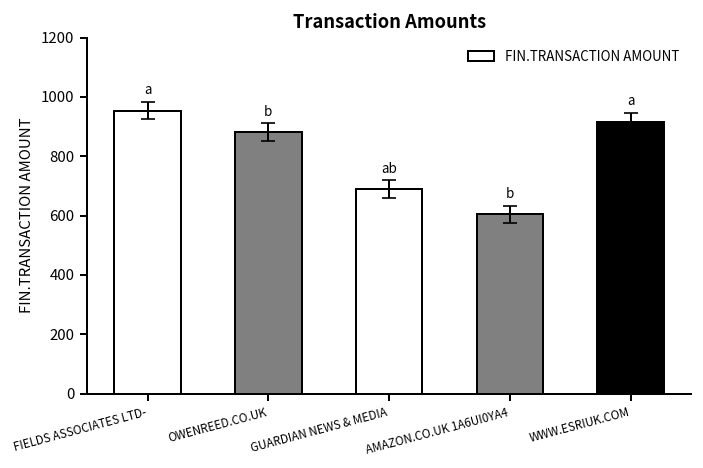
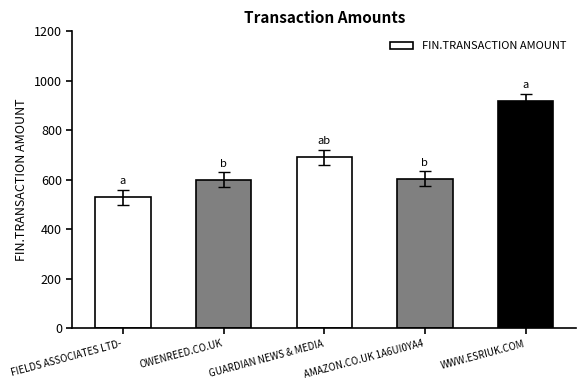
FIN.TRANSACTION AMOUNT, FIELDS ASSOCIATES LTD-: 950 -> 530
FIN.TRANSACTION AMOUNT, OWENREED.CO.UK: 880 -> 600
